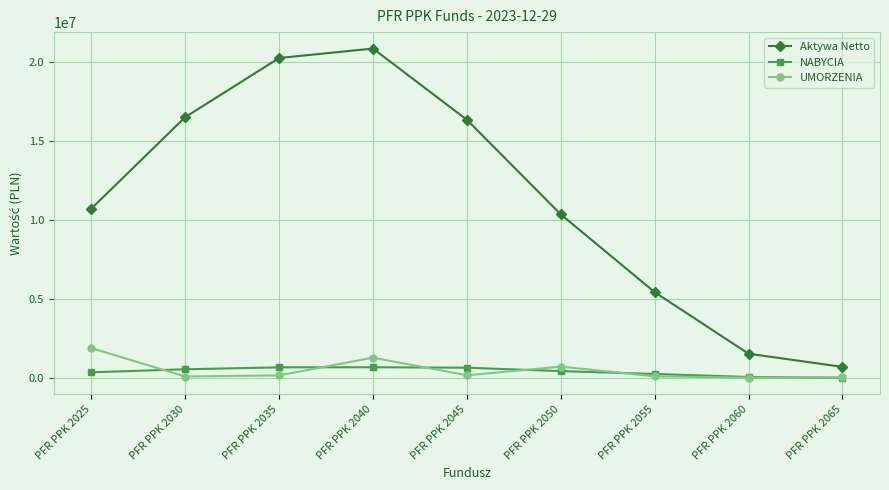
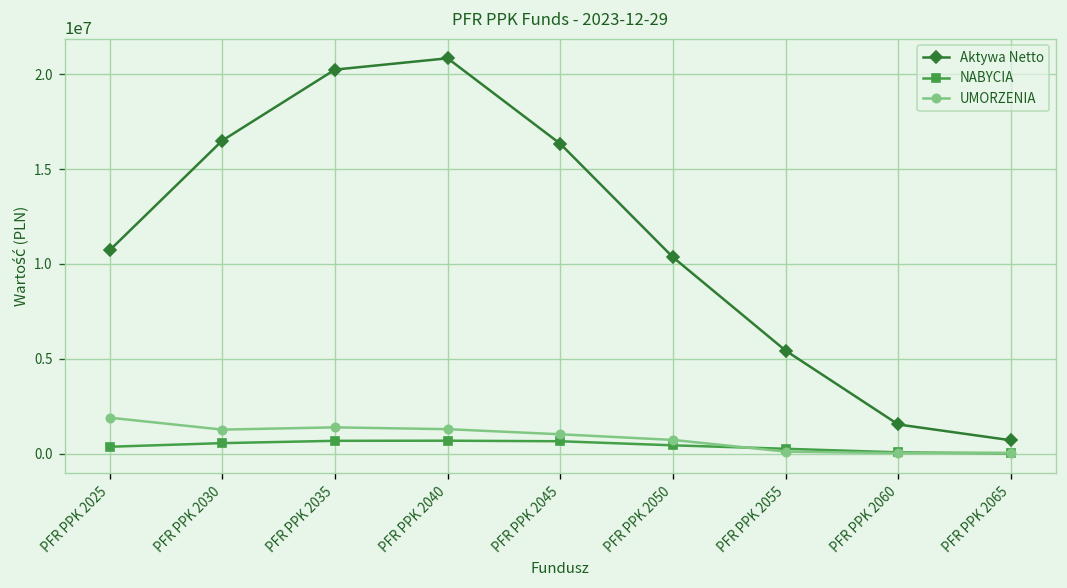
UMORZENIA, PFR PPK 2030: 100000 -> 1300000
UMORZENIA, PFR PPK 2035: 200000 -> 1400000
UMORZENIA, PFR PPK 2045: 200000 -> 1000000
